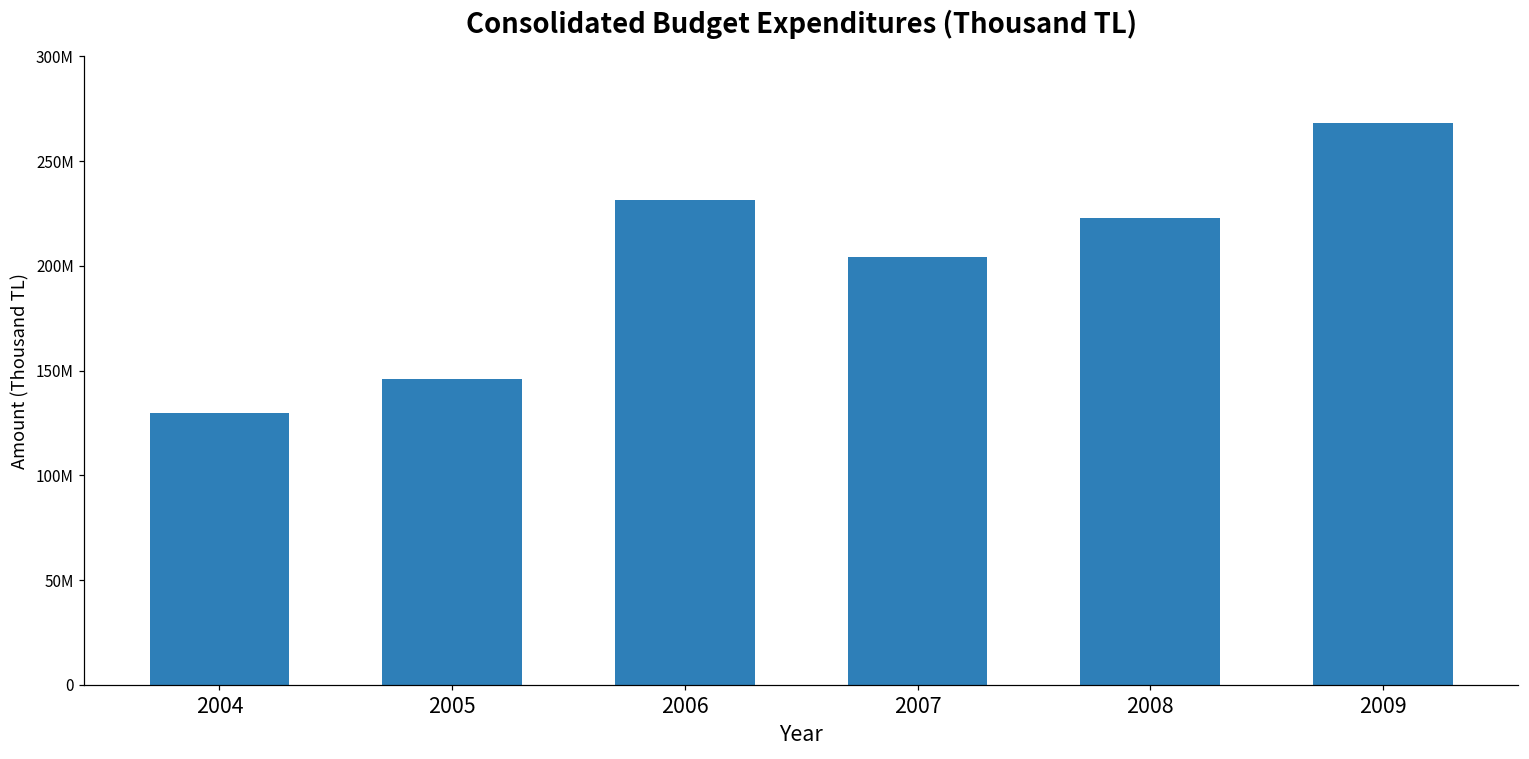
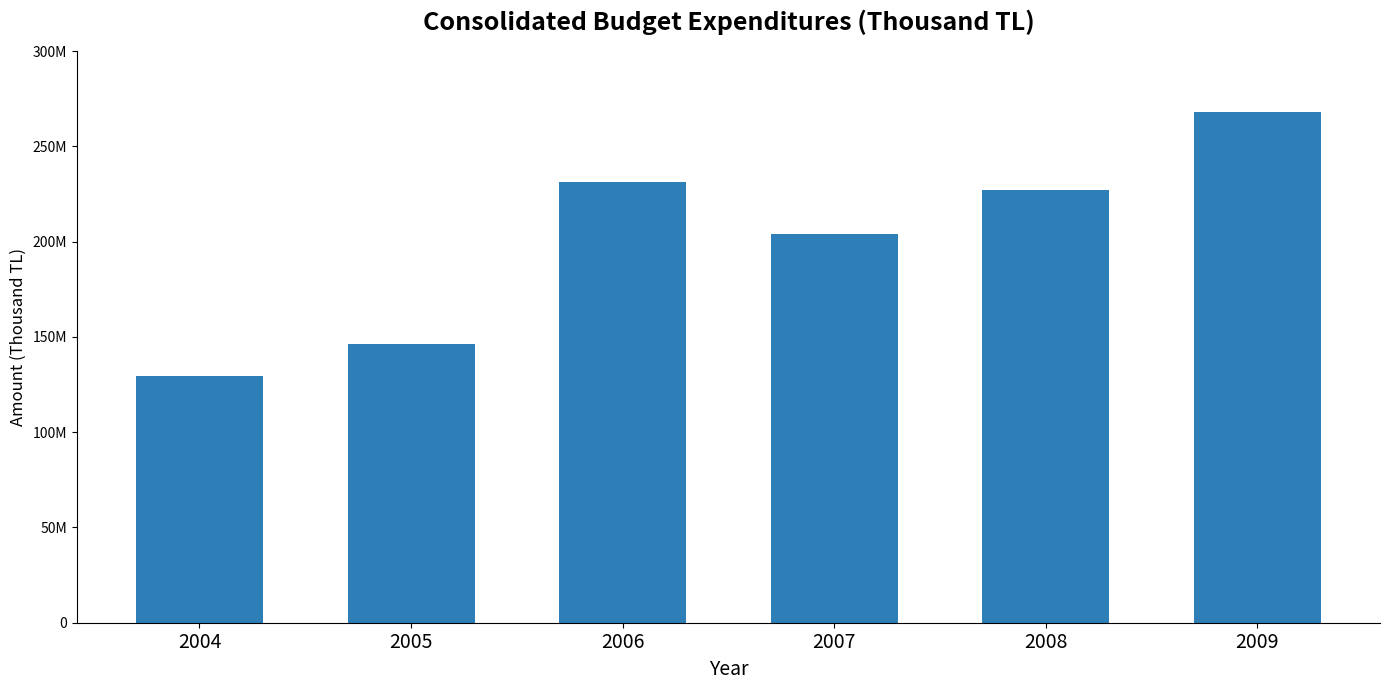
2008: 223000000 -> 227000000
